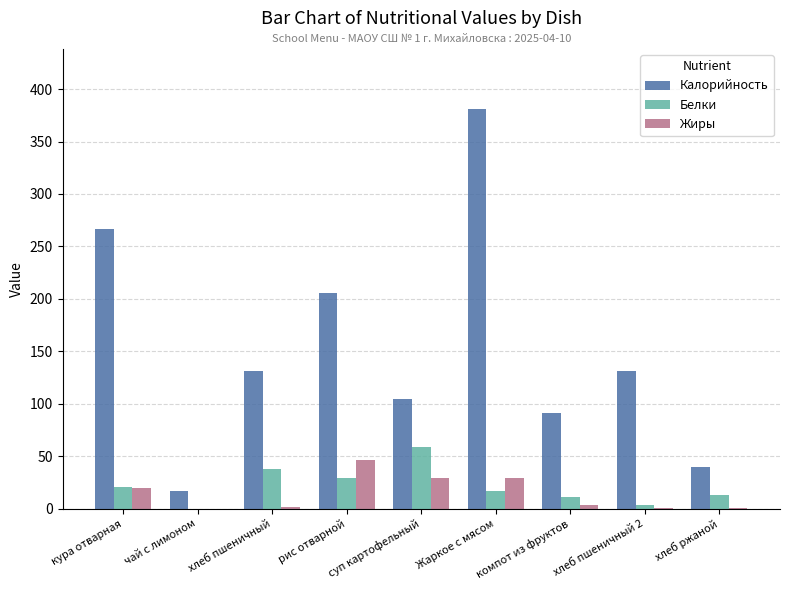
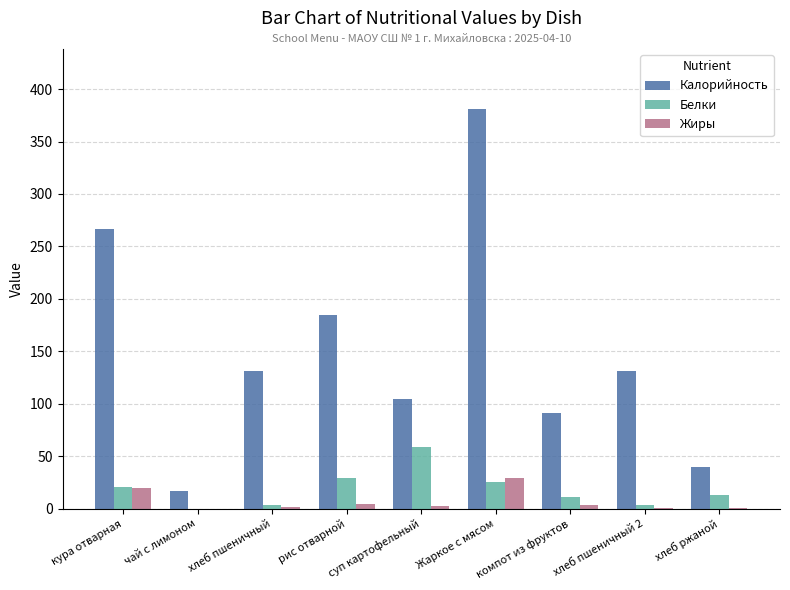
Белки, хлеб пшеничный: 37 -> 4
Калорийность, рис отварной: 206 -> 185
Жиры, рис отварной: 46 -> 4
Жиры, суп картофельный: 29 -> 3
Белки, Жаркое с мясом: 17 -> 26
